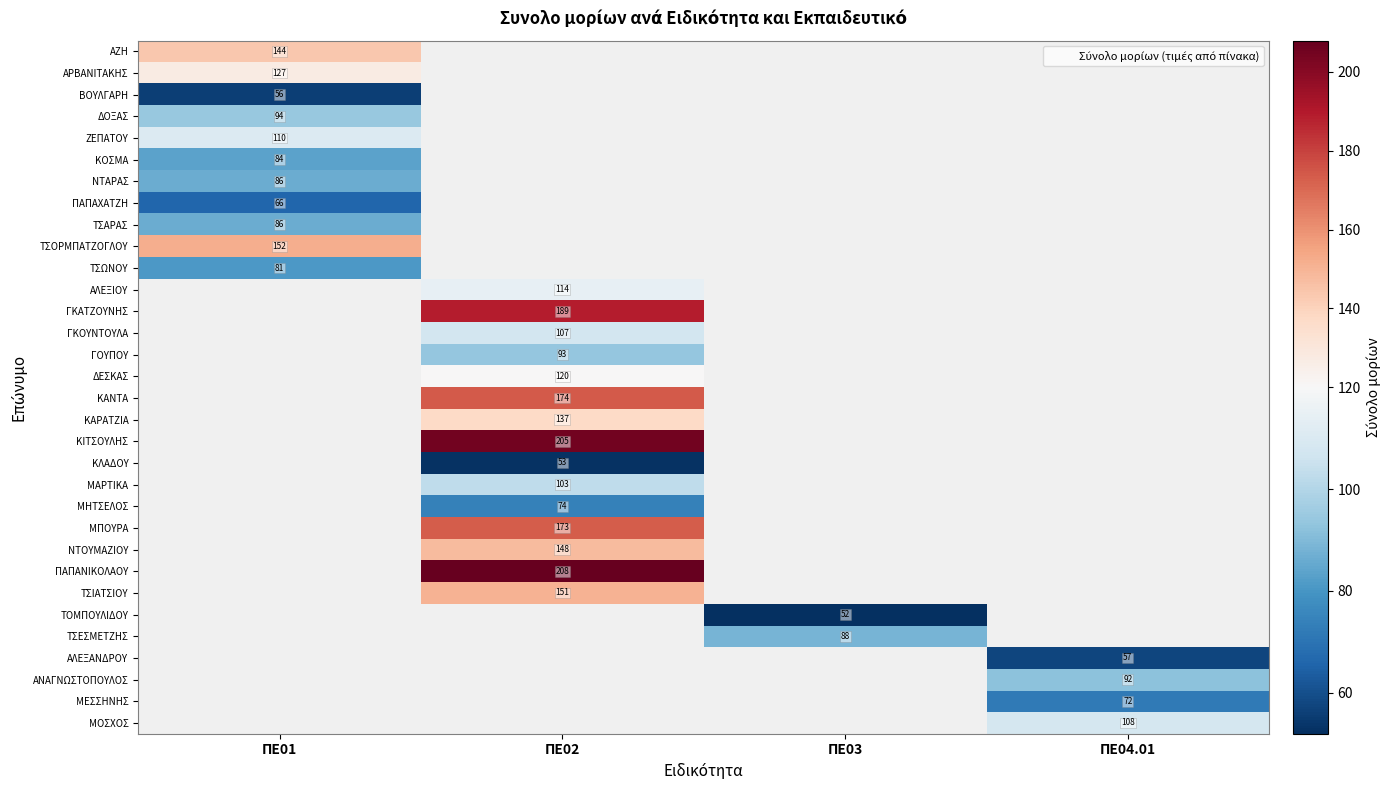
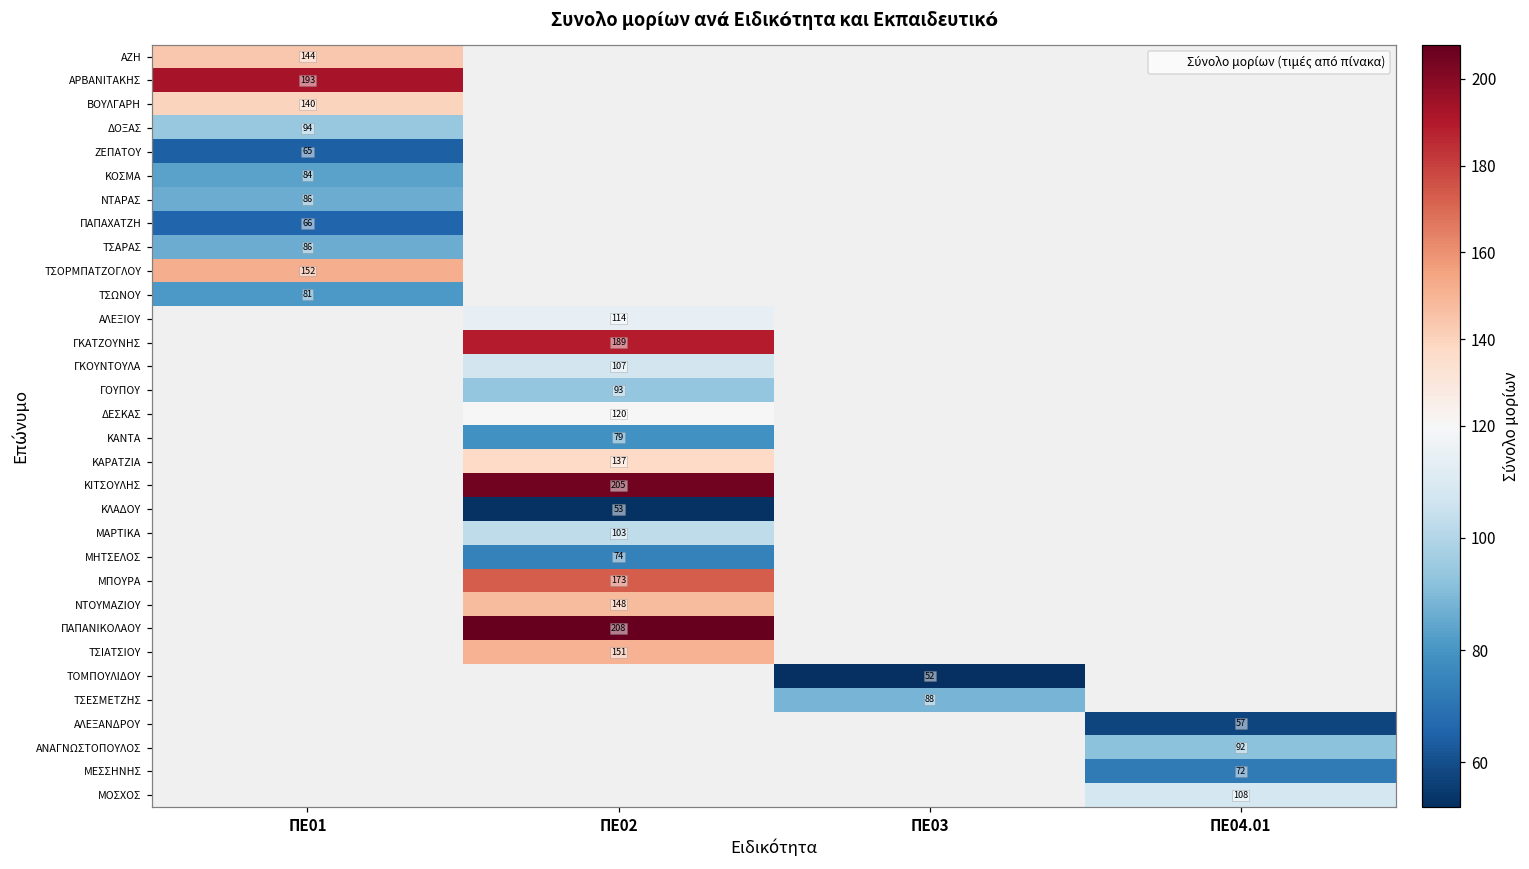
ΑΡΒΑΝΙΤΑΚΗΣ, ΠΕ01: 127 -> 193
ΒΟΥΛΓΑΡΗ, ΠΕ01: 56 -> 140
ΖΕΠΑΤΟΥ, ΠΕ01: 110 -> 65
ΚΑΝΤΑ, ΠΕ02: 174 -> 79
